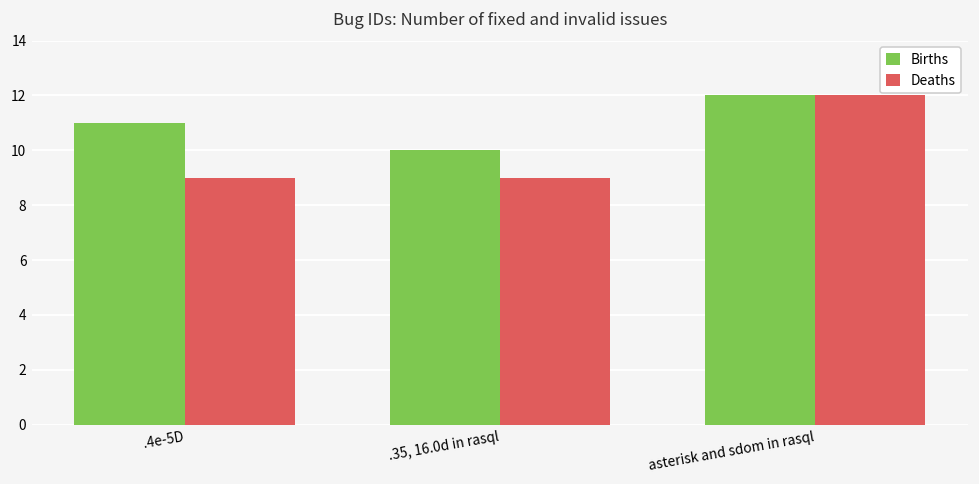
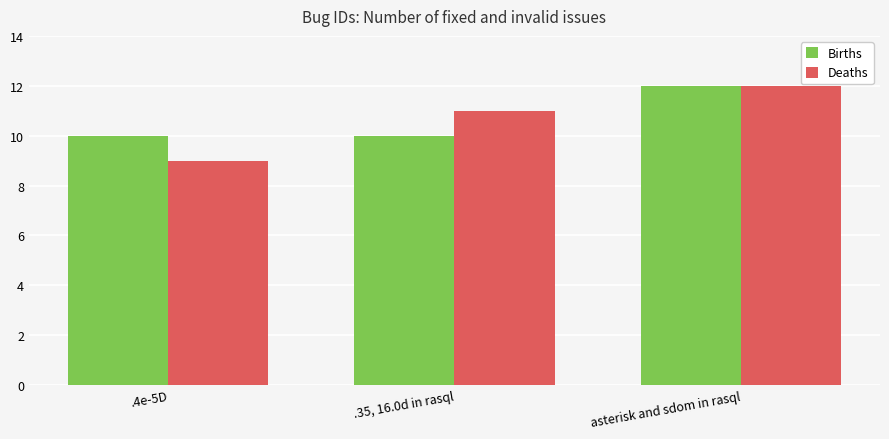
Births, .4e-5D: 11 -> 10
Deaths, .35, 16.0d in rasql: 9 -> 11
